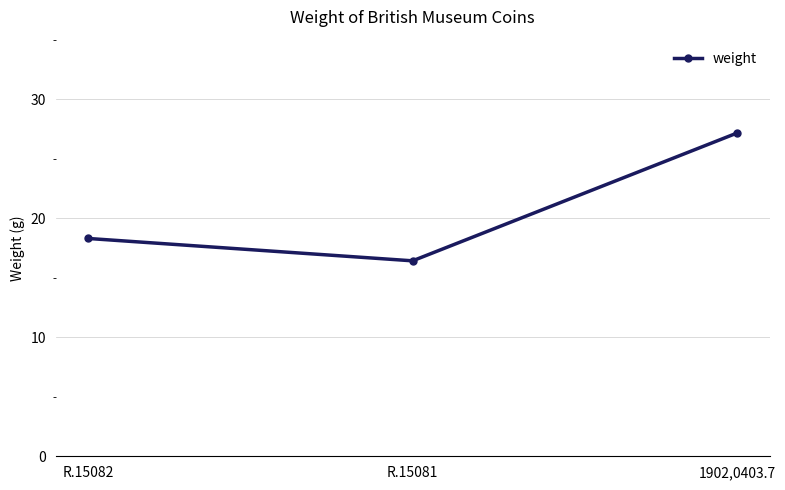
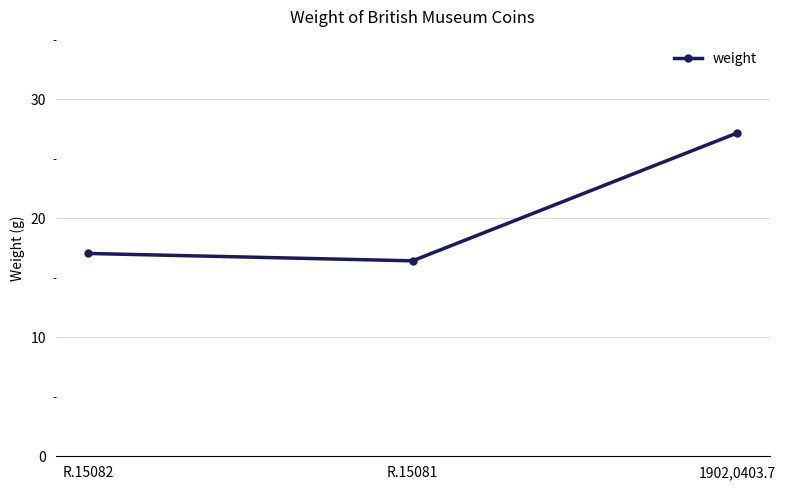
R.15082: 18.3 -> 17.0
